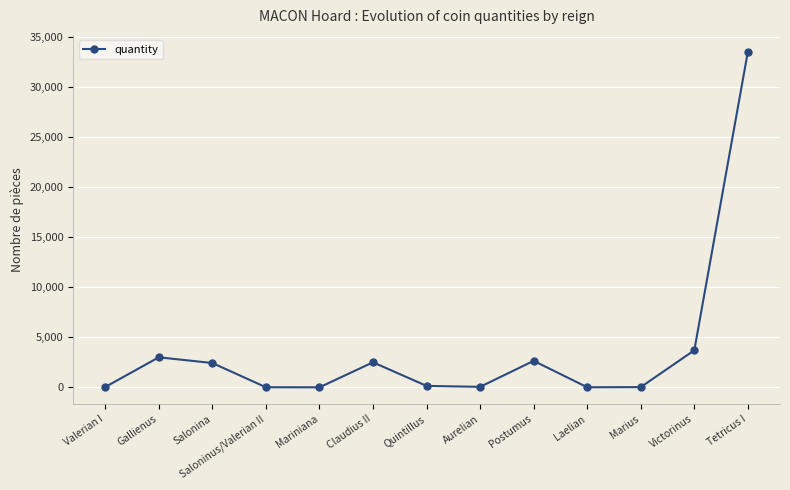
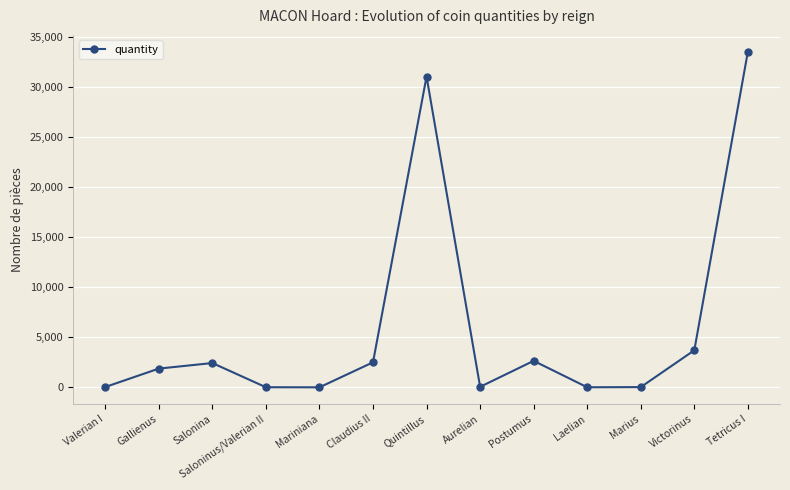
Gallienus: 3,000 -> 1,900
Quintillus: 100 -> 31,000
